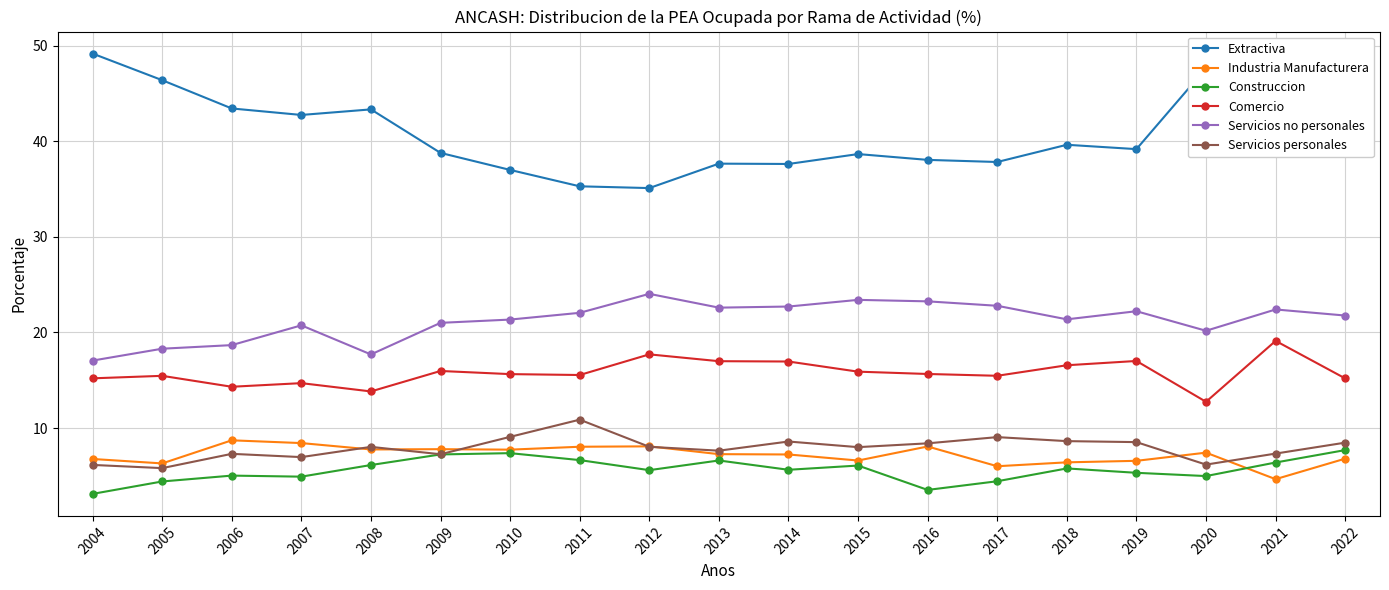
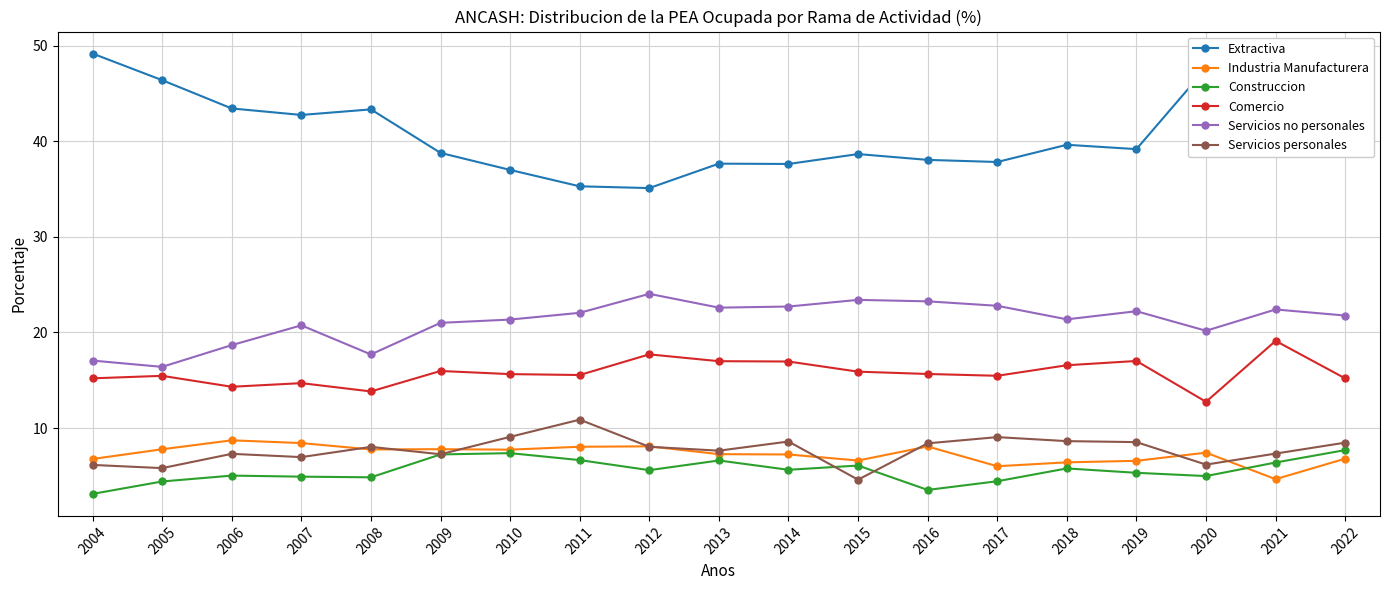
Industria Manufacturera, 2005: 6 -> 8
Servicios no personales, 2005: 18 -> 16
Construccion, 2008: 6 -> 5
Servicios personales, 2015: 8 -> 5
